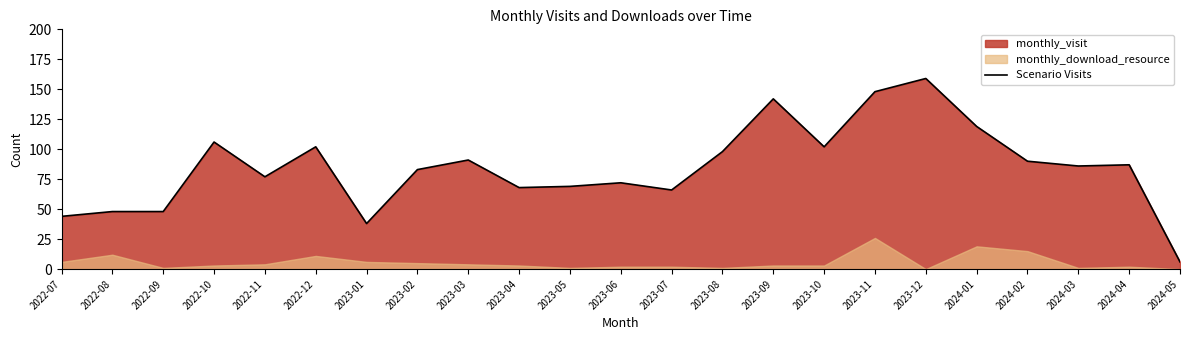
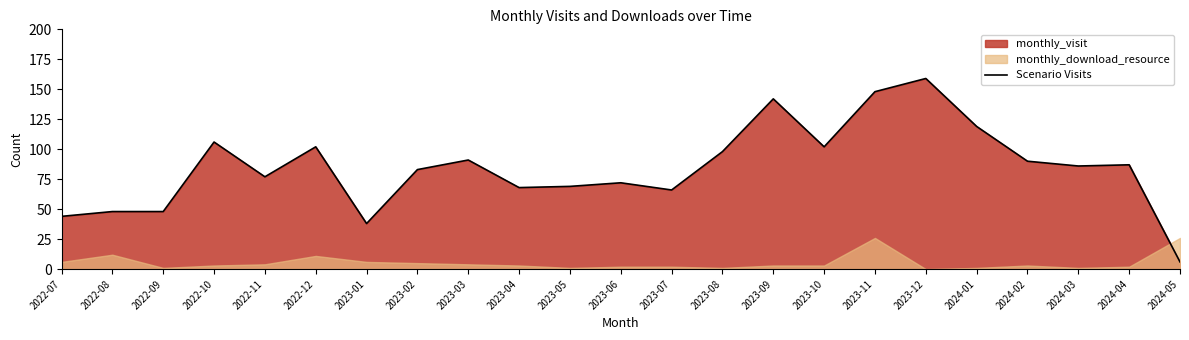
monthly_download_resource, 2024-01: 19 -> 1
monthly_download_resource, 2024-02: 15 -> 3
monthly_download_resource, 2024-05: 0 -> 26
